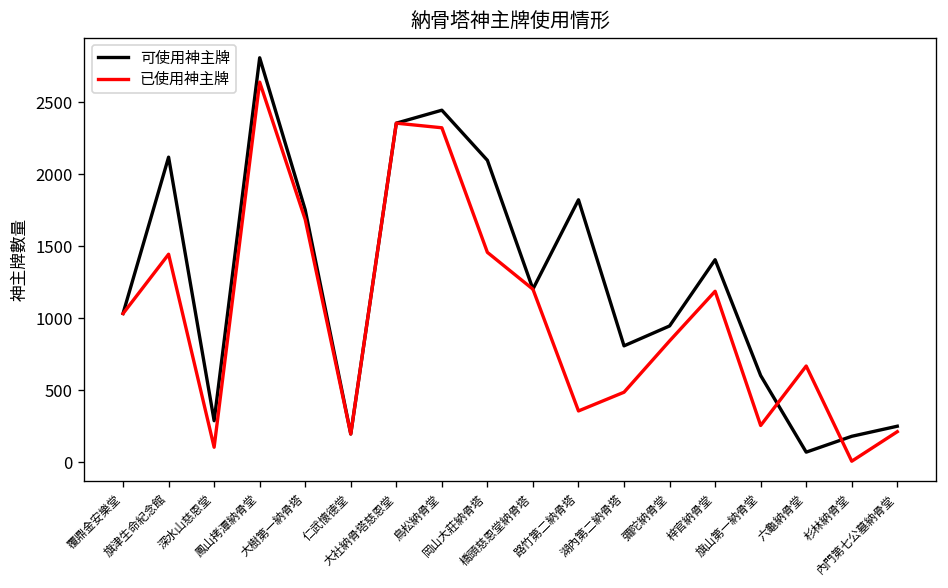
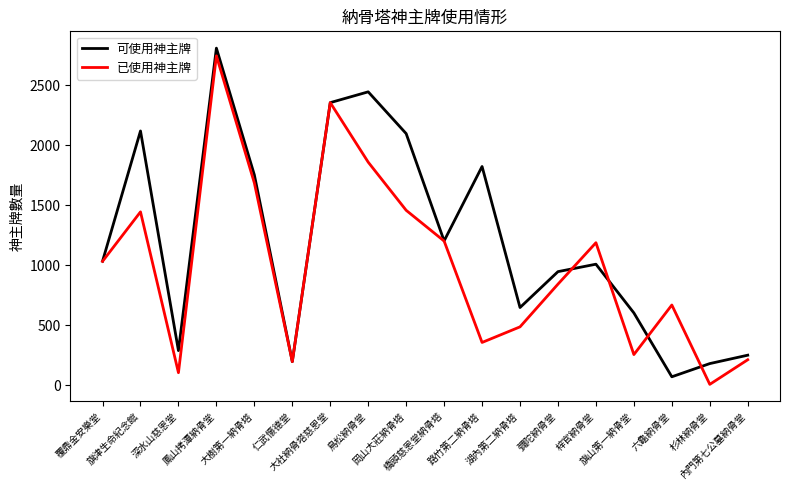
已使用神主牌, 鳳山拷潭納骨堂: 2640 -> 2740
已使用神主牌, 鳥松納骨堂: 2320 -> 1860
可使用神主牌, 湖內第二納骨塔: 810 -> 650
可使用神主牌, 梓官納骨堂: 1410 -> 1010
